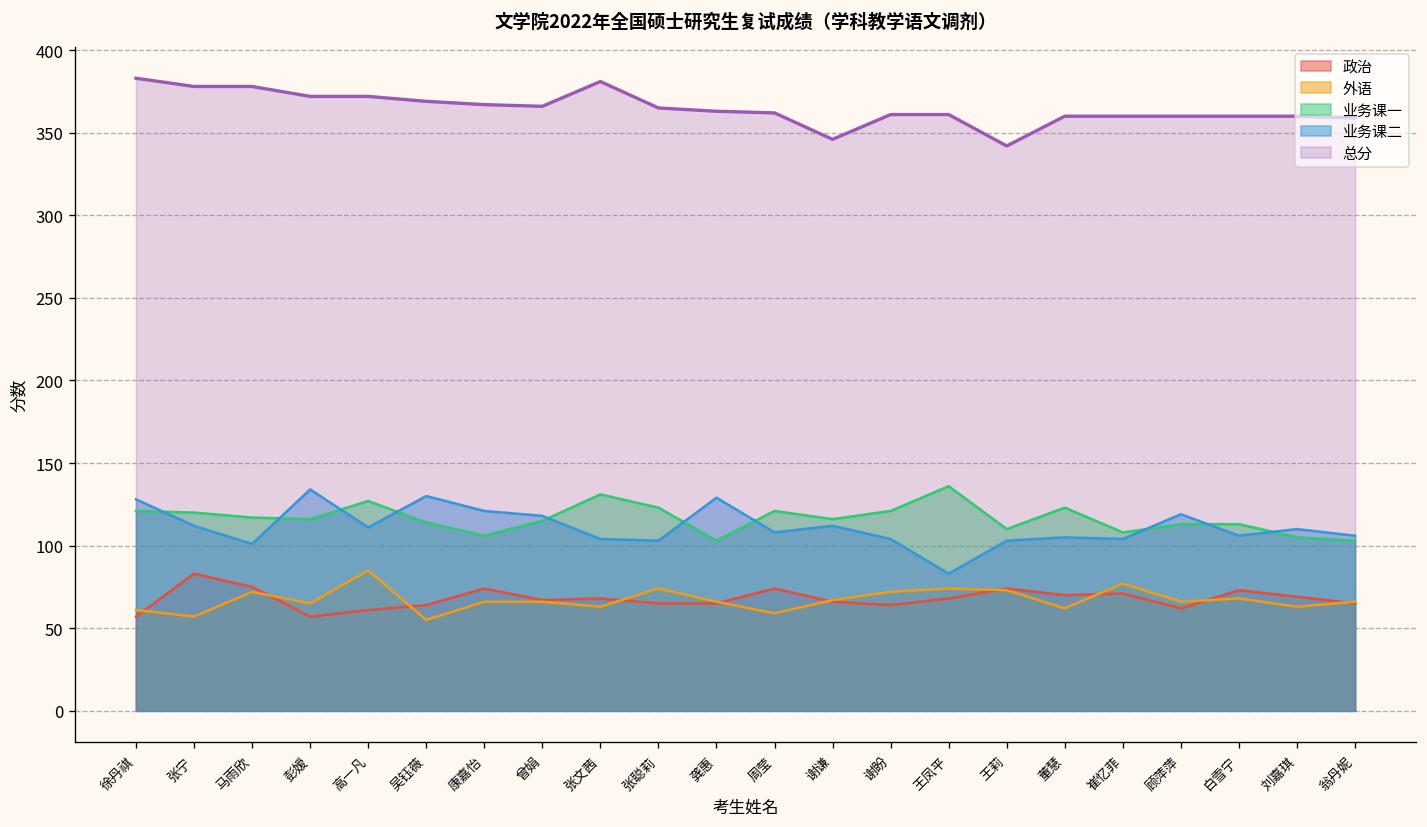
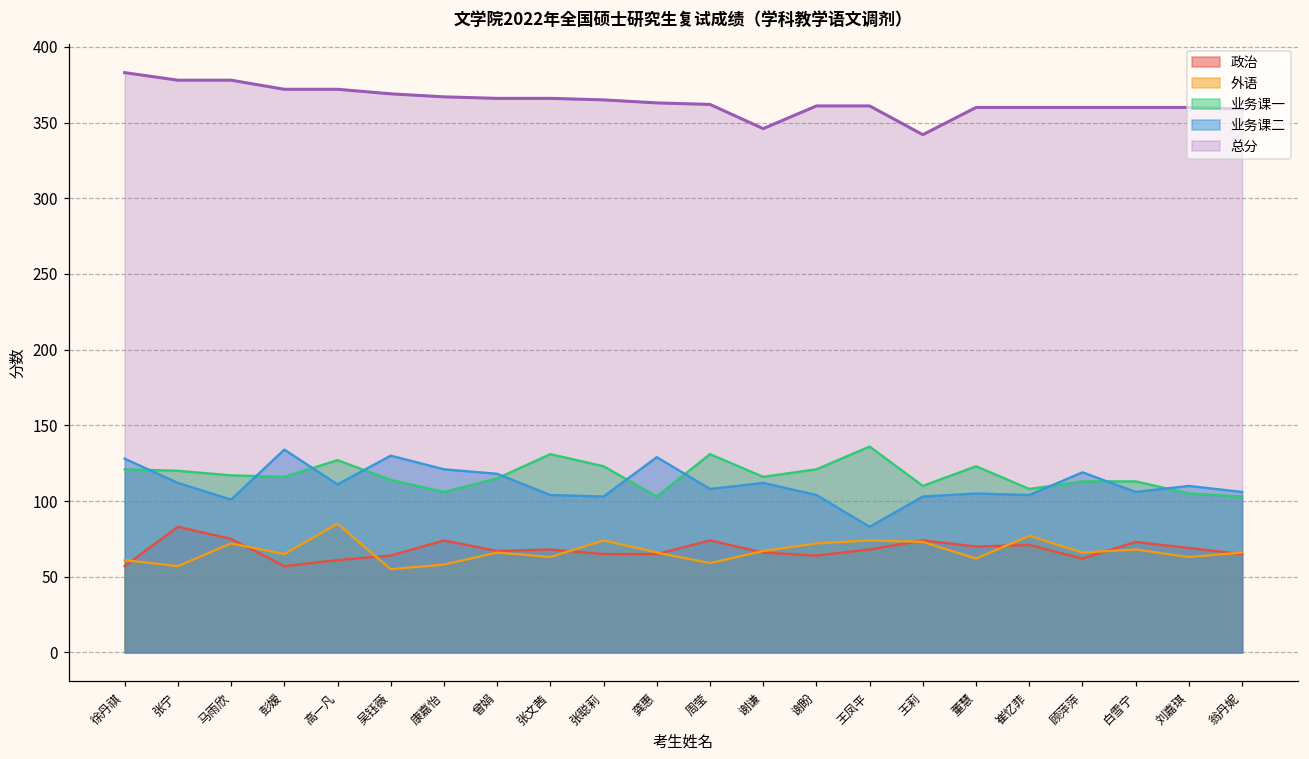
外语, 康嘉怡: 66 -> 58
总分, 张文茜: 381 -> 366
业务课一, 周莹: 121 -> 131
